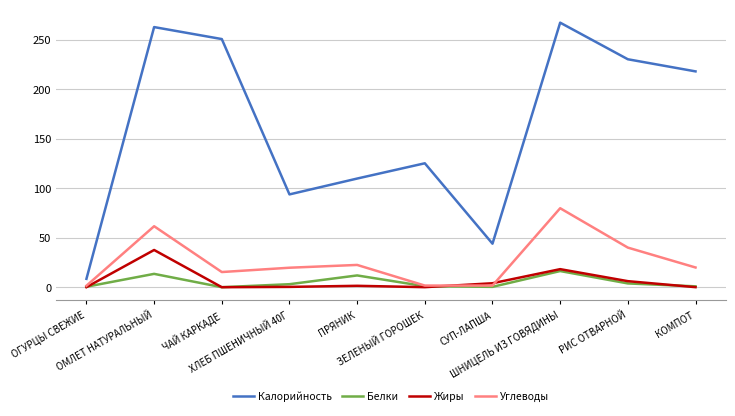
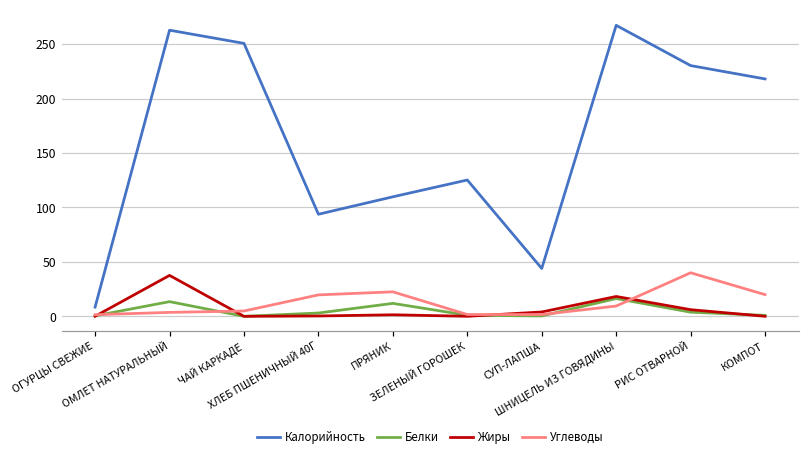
Углеводы, ОМЛЕТ НАТУРАЛЬНЫЙ: 60 -> 0
Углеводы, ЧАЙ КАРКАДЕ: 20 -> 0
Углеводы, ШНИЦЕЛЬ ИЗ ГОВЯДИНЫ: 80 -> 10
